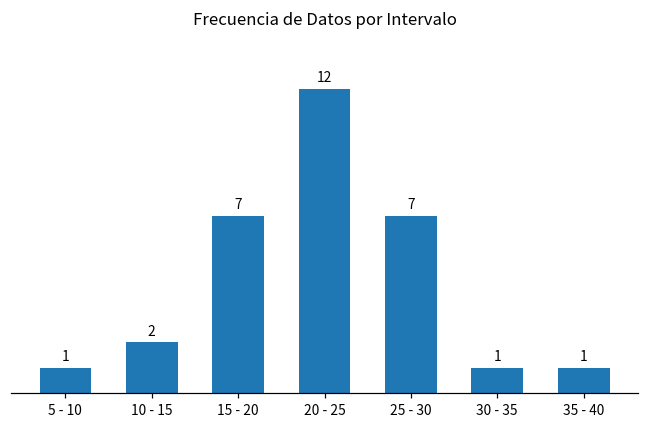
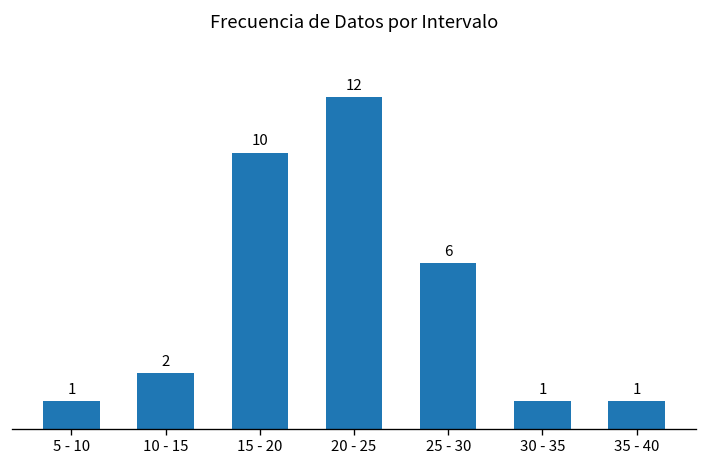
15 - 20: 7 -> 10
25 - 30: 7 -> 6
